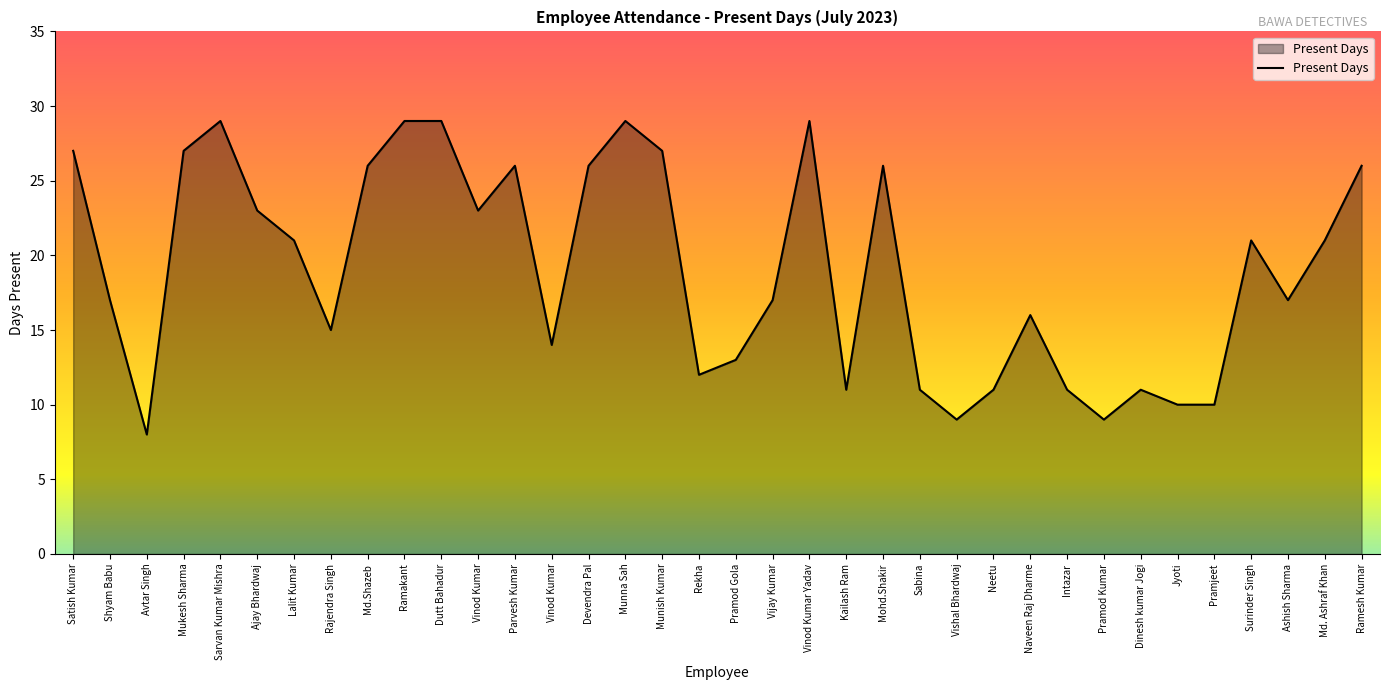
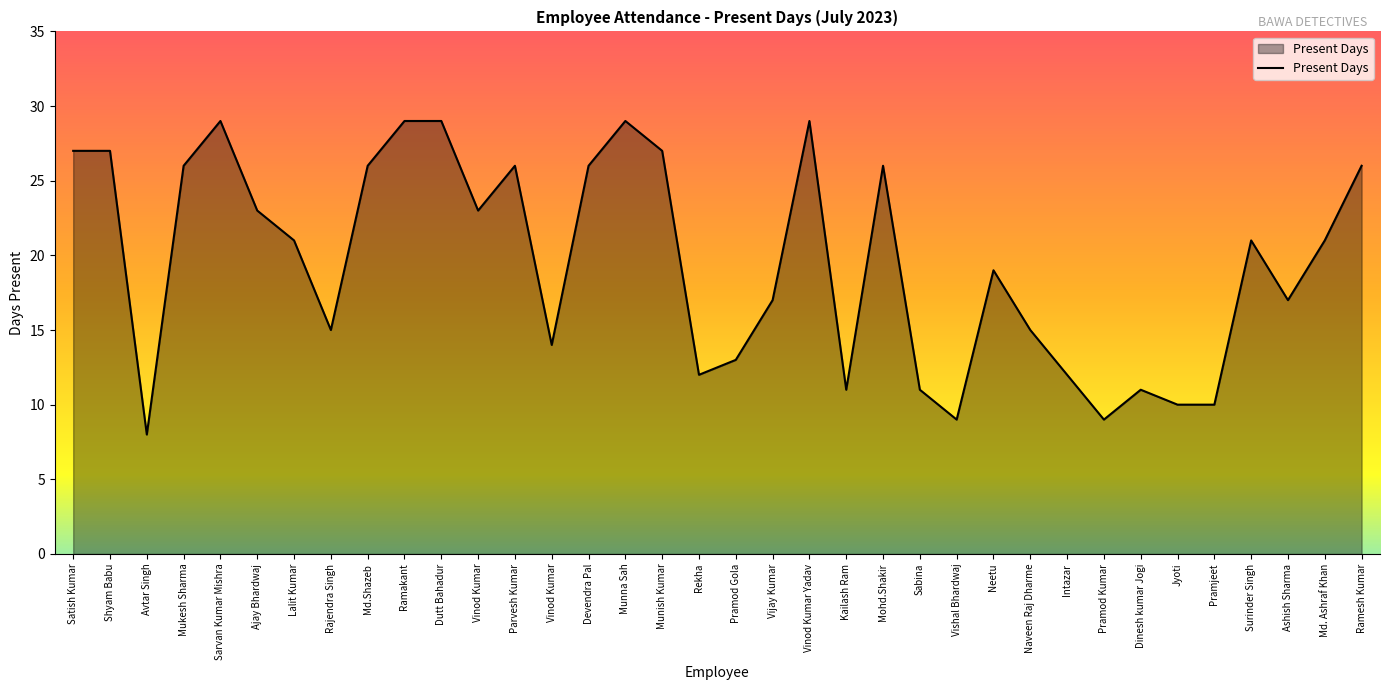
Shyam Babu: 17 -> 27
Mukesh Sharma: 27 -> 26
Neetu: 11 -> 19
Naveen Raj Dharme: 16 -> 15
Intazar: 11 -> 12
